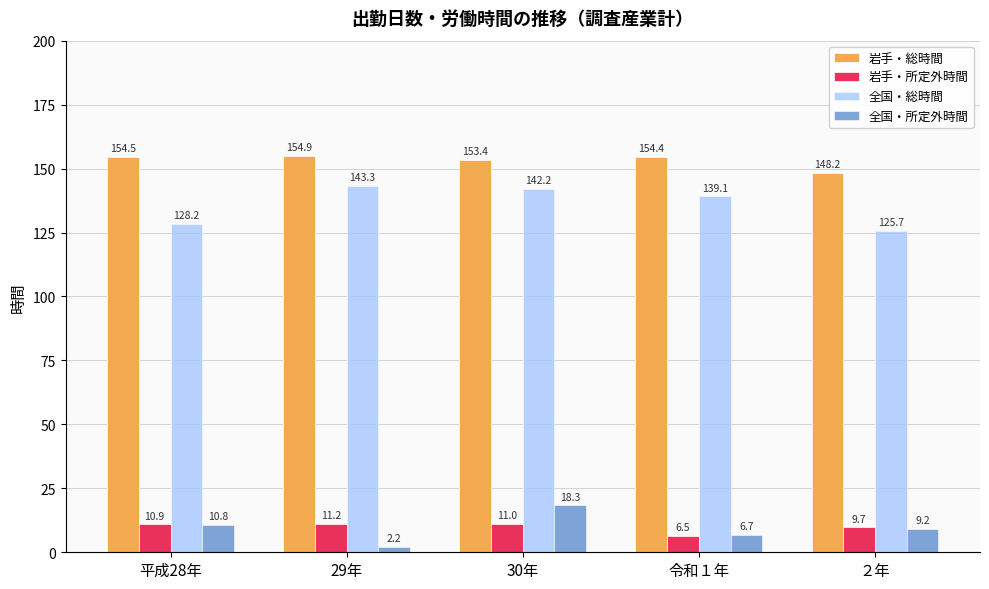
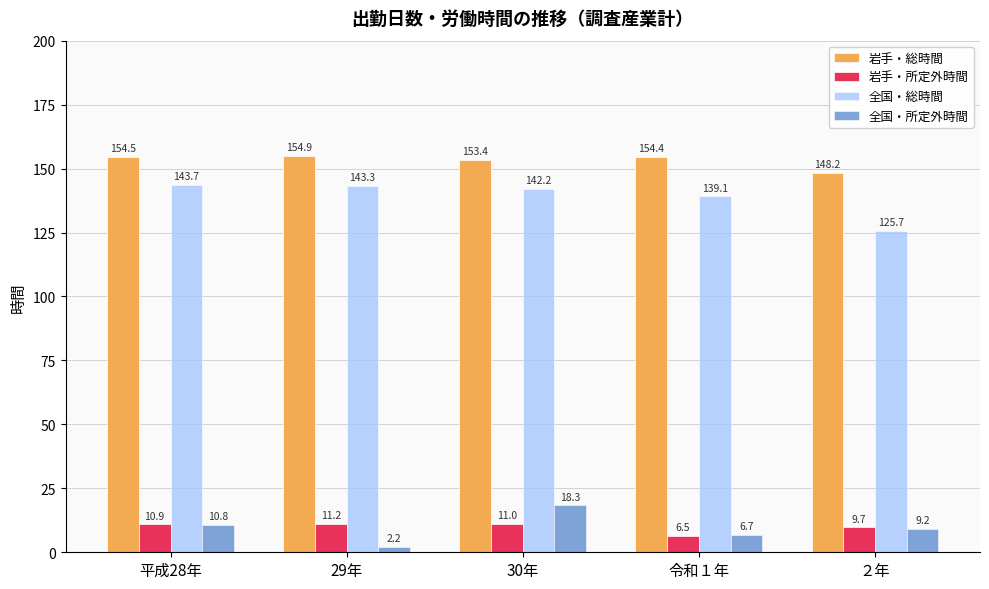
全国・総時間, 平成28年: 128.2 -> 143.7
